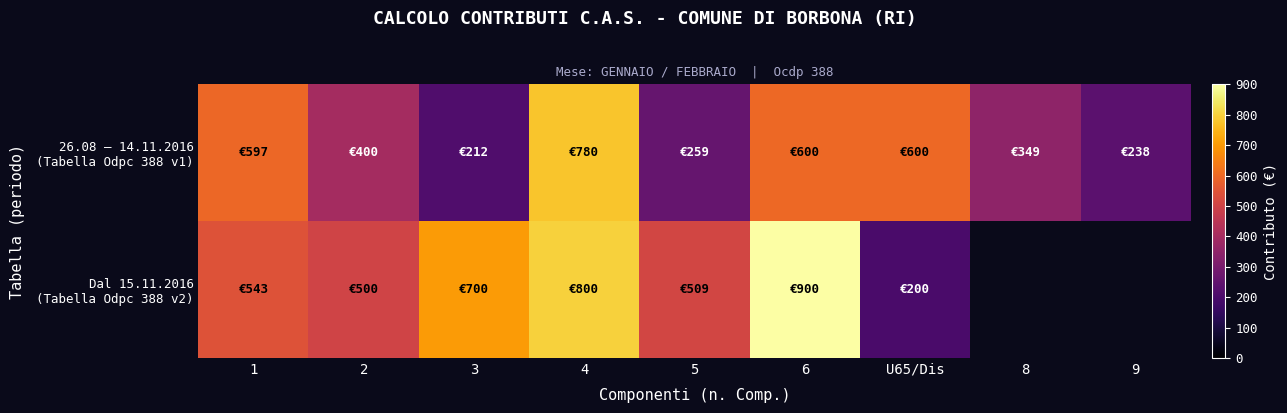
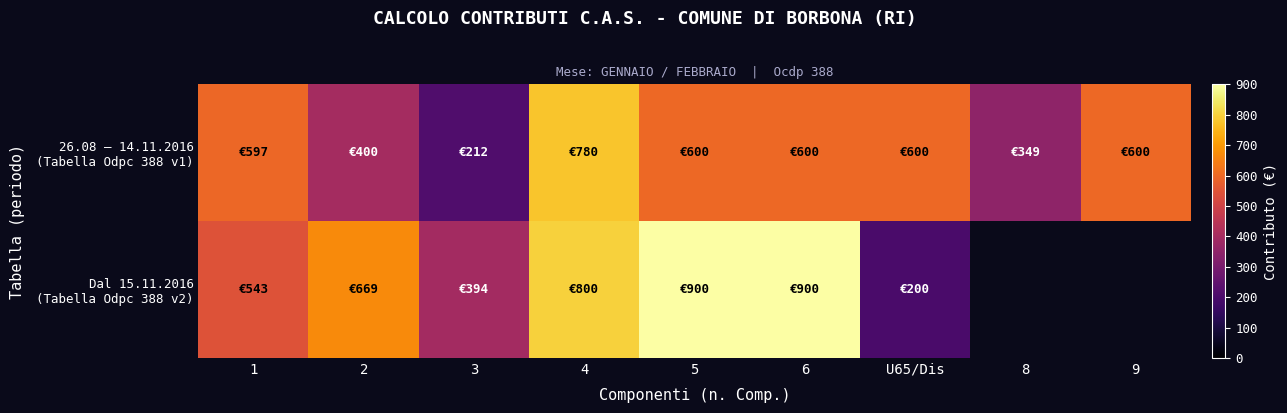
26.08 – 14.11.2016 (Tabella Odpc 388 v1), 5: €259 -> €600
26.08 – 14.11.2016 (Tabella Odpc 388 v1), 9: €238 -> €600
Dal 15.11.2016 (Tabella Odpc 388 v2), 2: €500 -> €669
Dal 15.11.2016 (Tabella Odpc 388 v2), 3: €700 -> €394
Dal 15.11.2016 (Tabella Odpc 388 v2), 5: €509 -> €900
